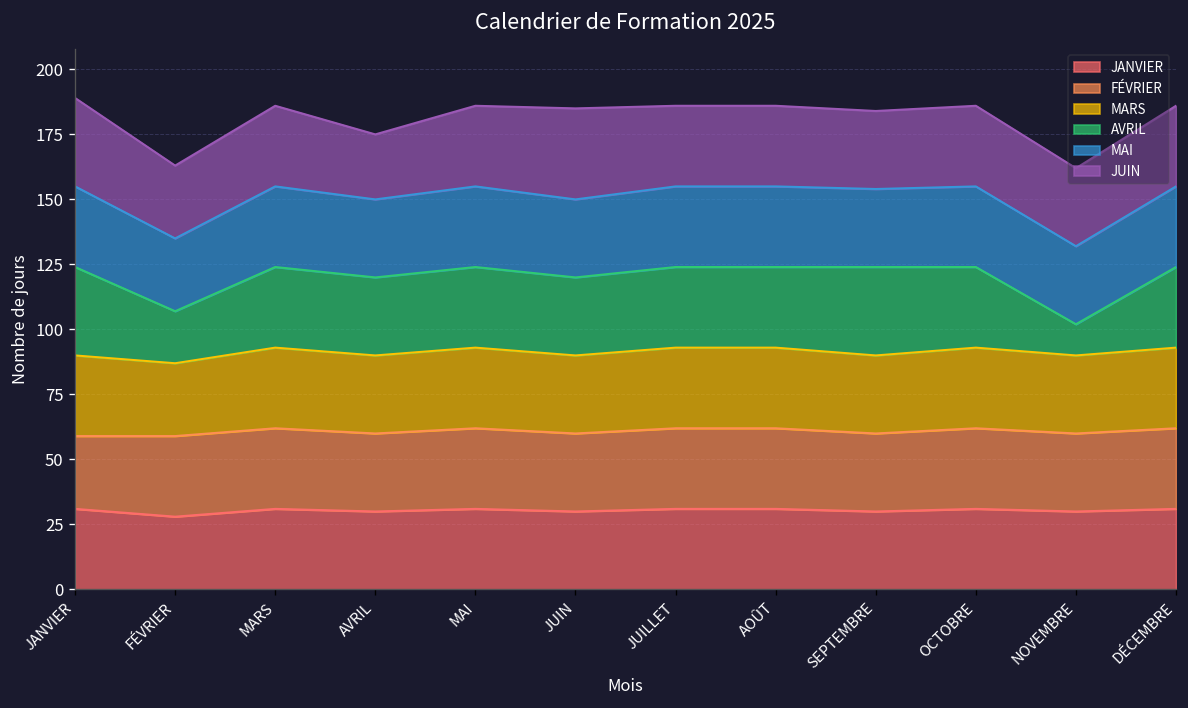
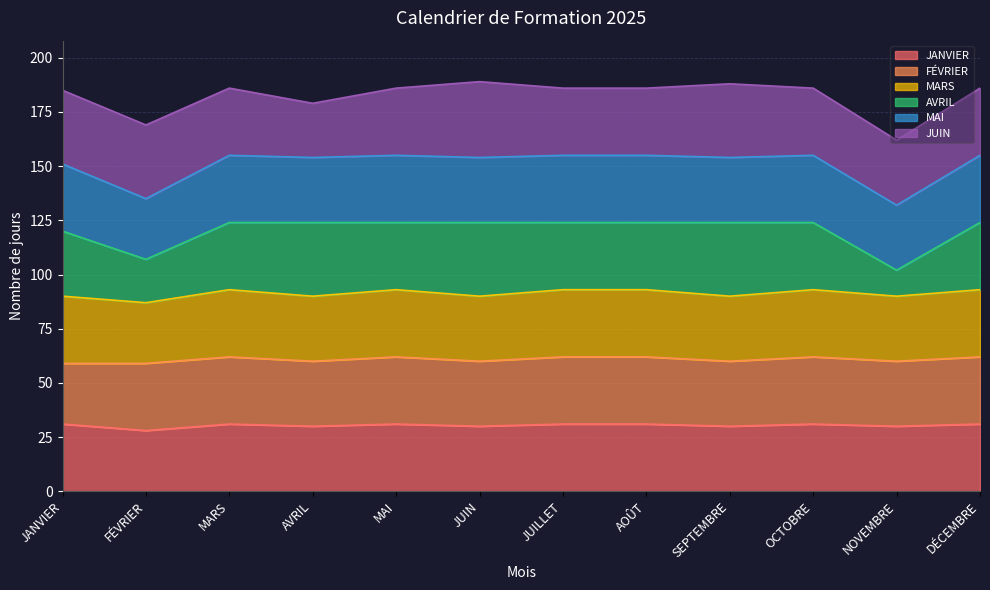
AVRIL, JANVIER: 34 -> 30
JUIN, FÉVRIER: 28 -> 34
AVRIL, AVRIL: 30 -> 34
AVRIL, JUIN: 30 -> 34
JUIN, SEPTEMBRE: 30 -> 34
